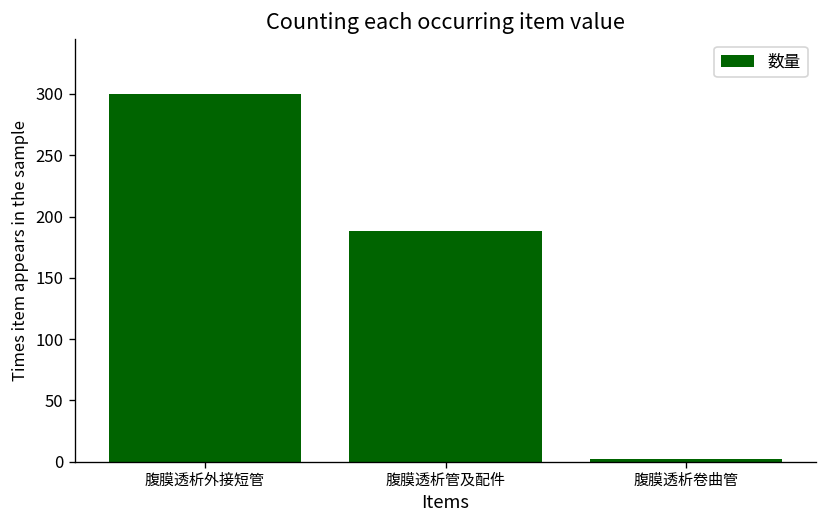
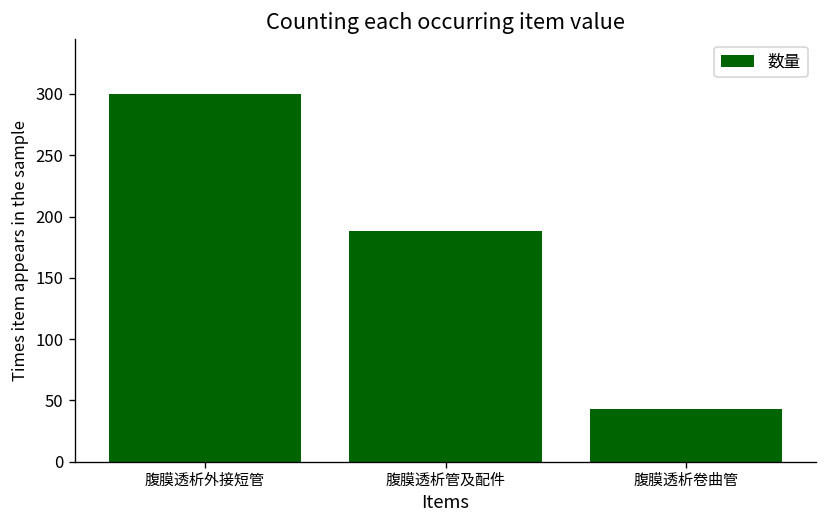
腹膜透析卷曲管: 2 -> 43
